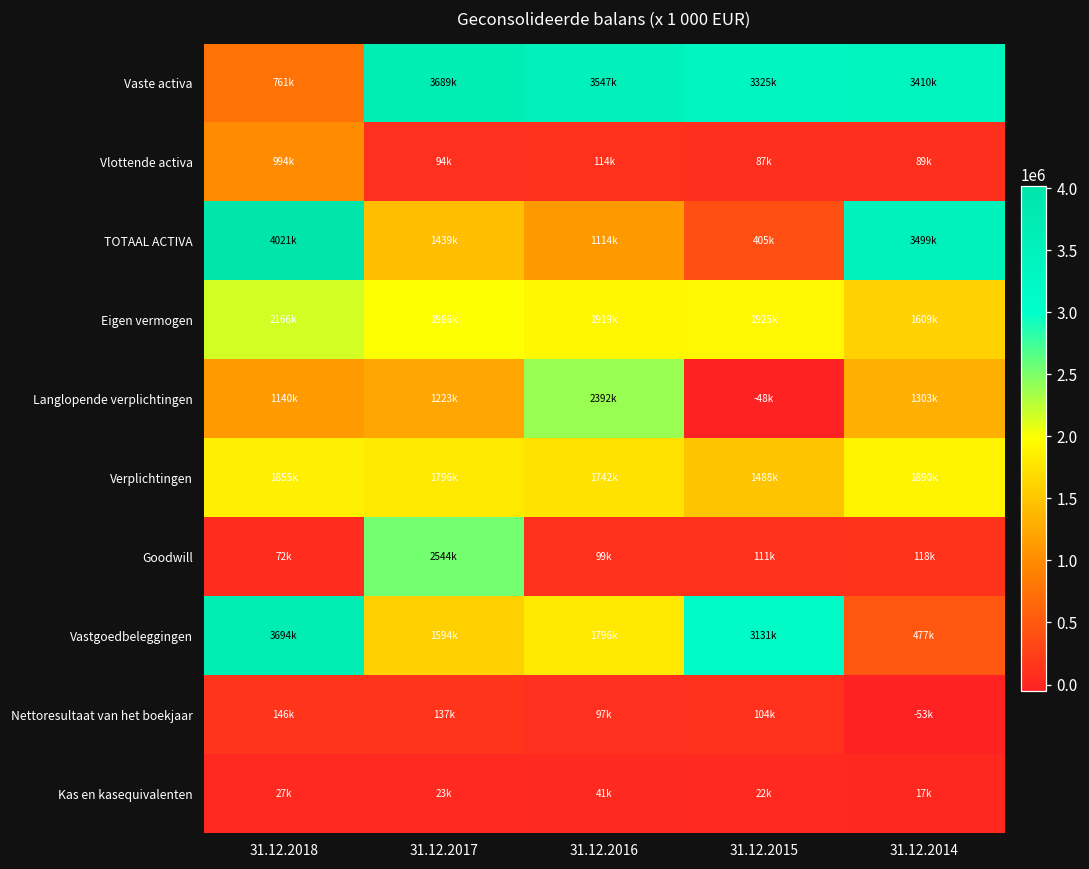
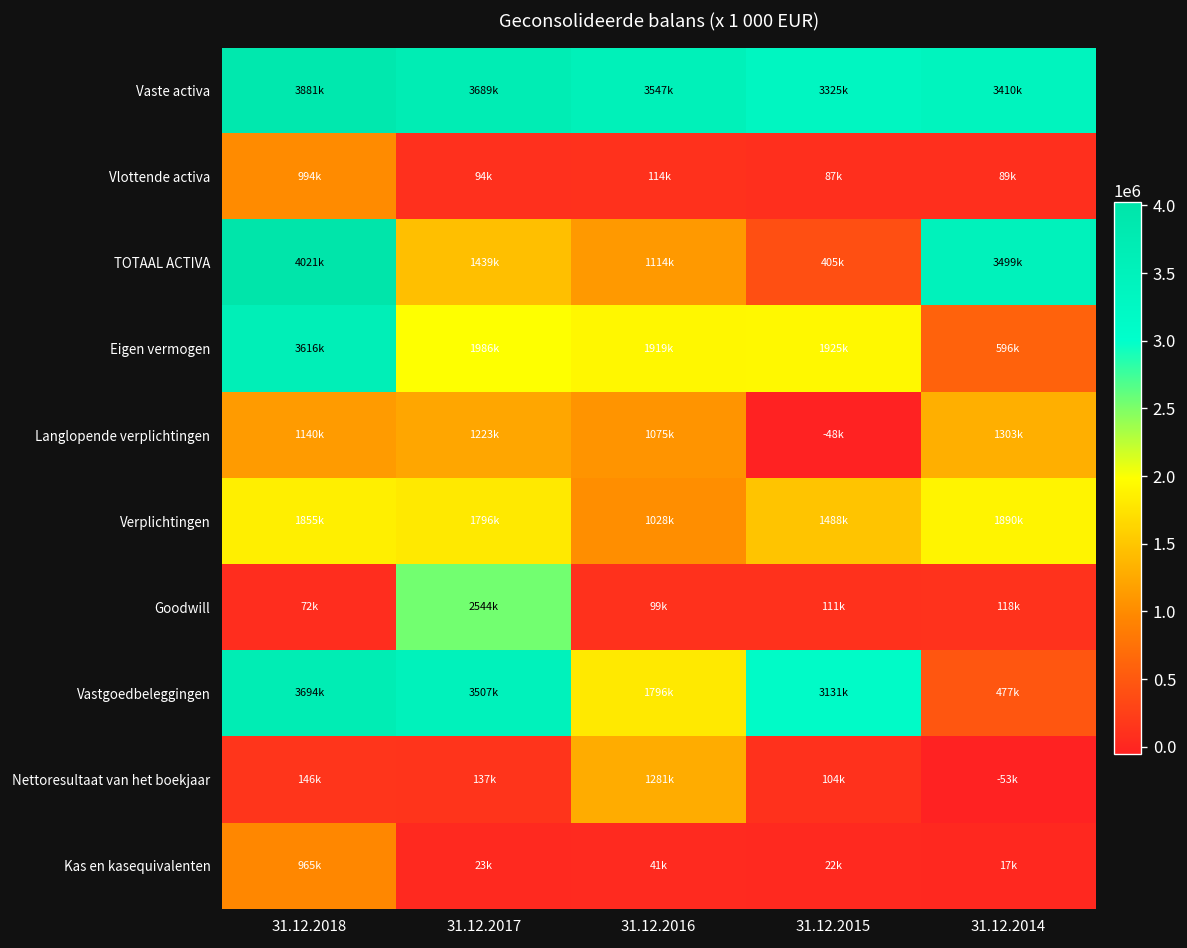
Vaste activa, 31.12.2018: 761k -> 3881k
Eigen vermogen, 31.12.2018: 2166k -> 3616k
Eigen vermogen, 31.12.2014: 1609k -> 596k
Langlopende verplichtingen, 31.12.2016: 2392k -> 1075k
Verplichtingen, 31.12.2016: 1742k -> 1028k
Vastgoedbeleggingen, 31.12.2017: 1594k -> 3507k
Nettoresultaat van het boekjaar, 31.12.2016: 97k -> 1281k
Kas en kasequivalenten, 31.12.2018: 27k -> 965k
